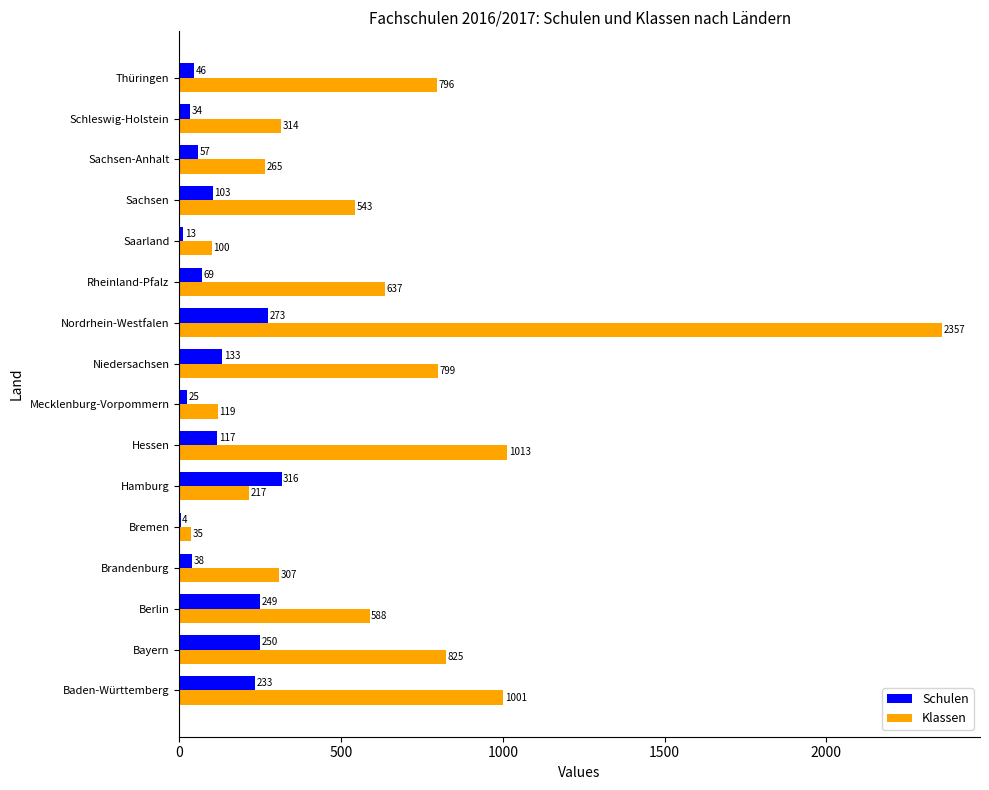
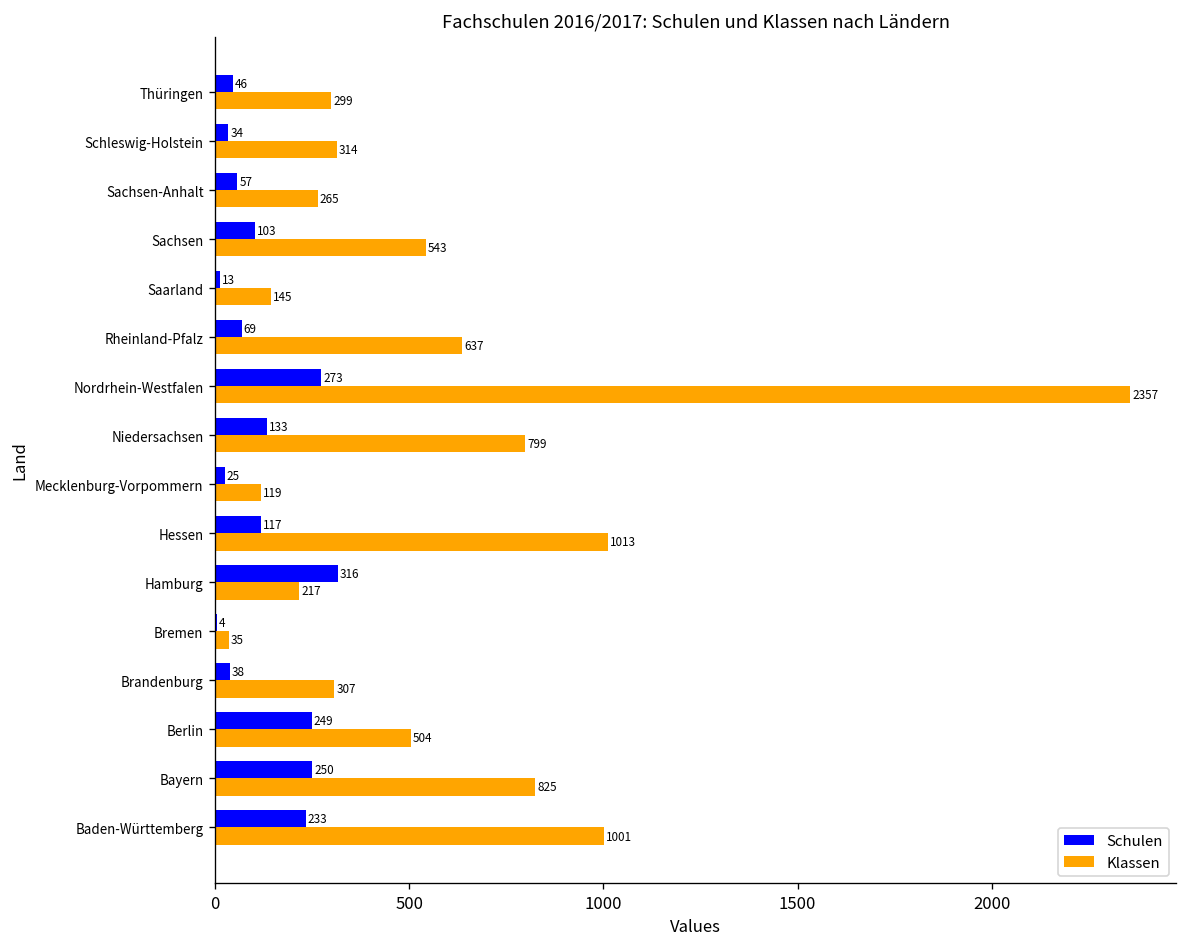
Klassen, Thüringen: 796 -> 299
Klassen, Saarland: 100 -> 145
Klassen, Berlin: 588 -> 504
